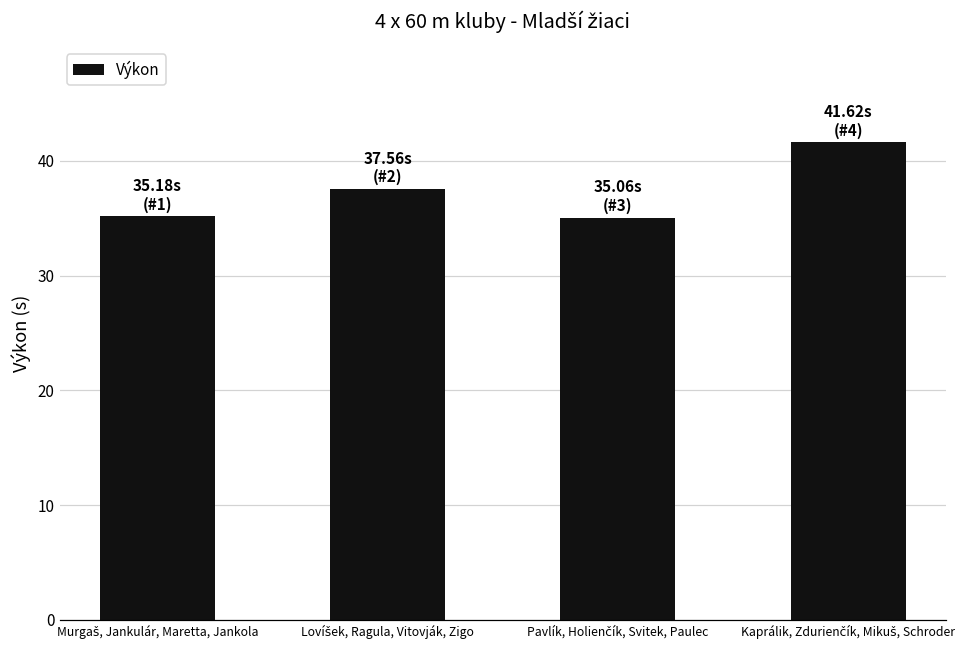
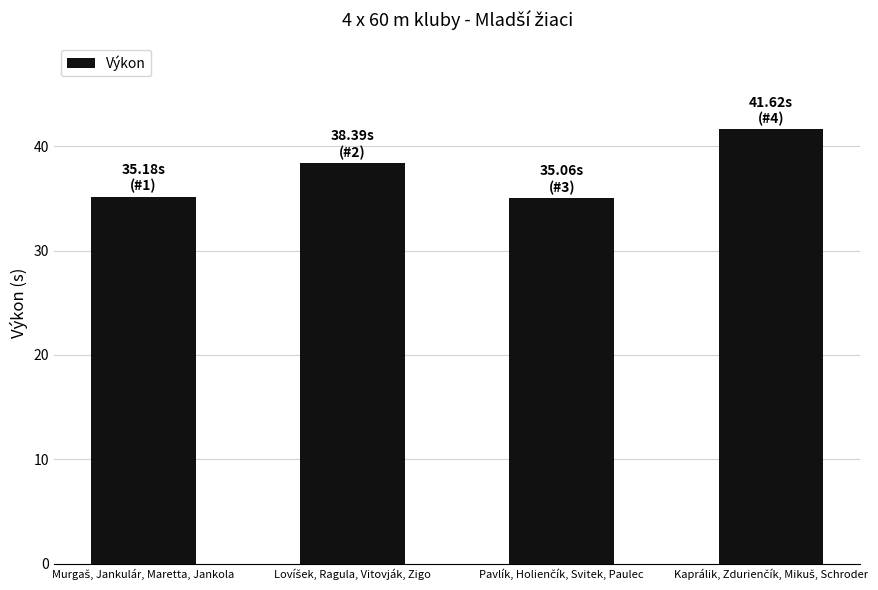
Lovíšek, Ragula, Vitovják, Zigo: 37.56s -> 38.39s
